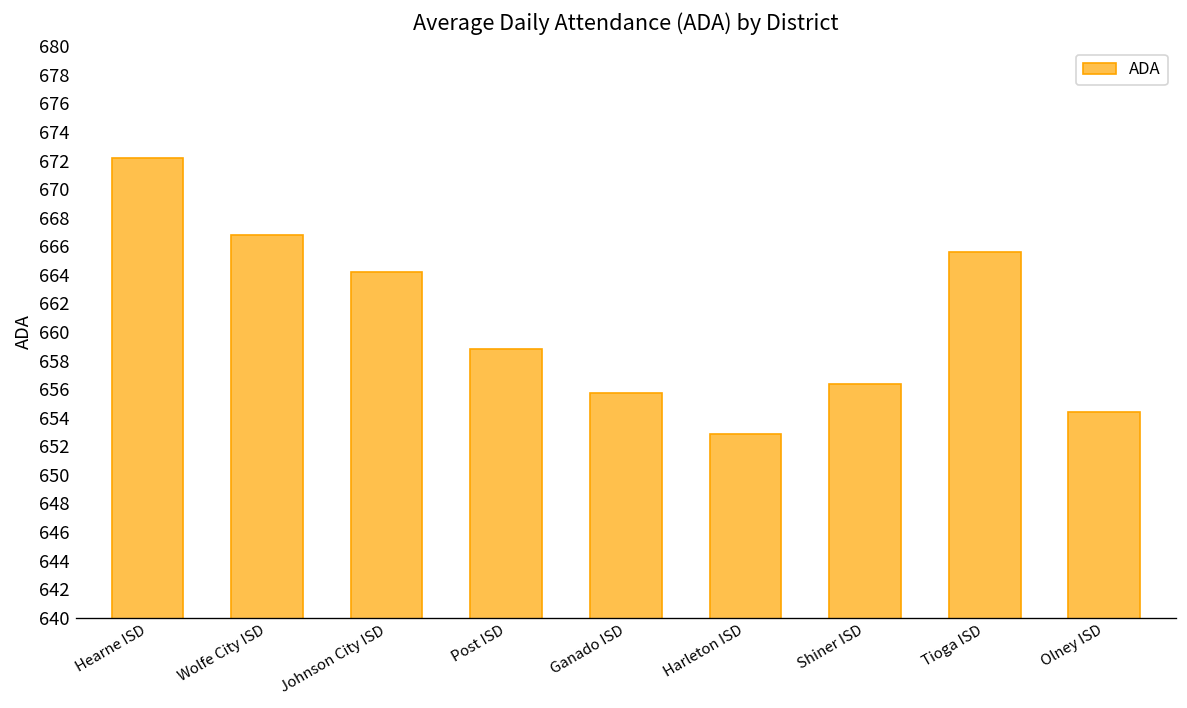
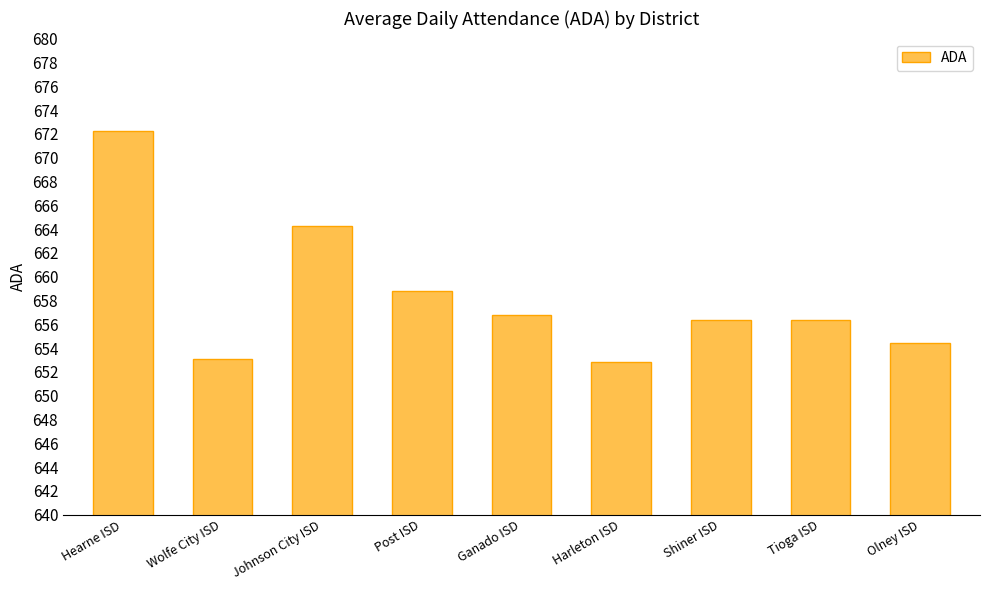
Wolfe City ISD: 666.8 -> 653.1
Ganado ISD: 655.7 -> 656.7
Tioga ISD: 665.6 -> 656.4
